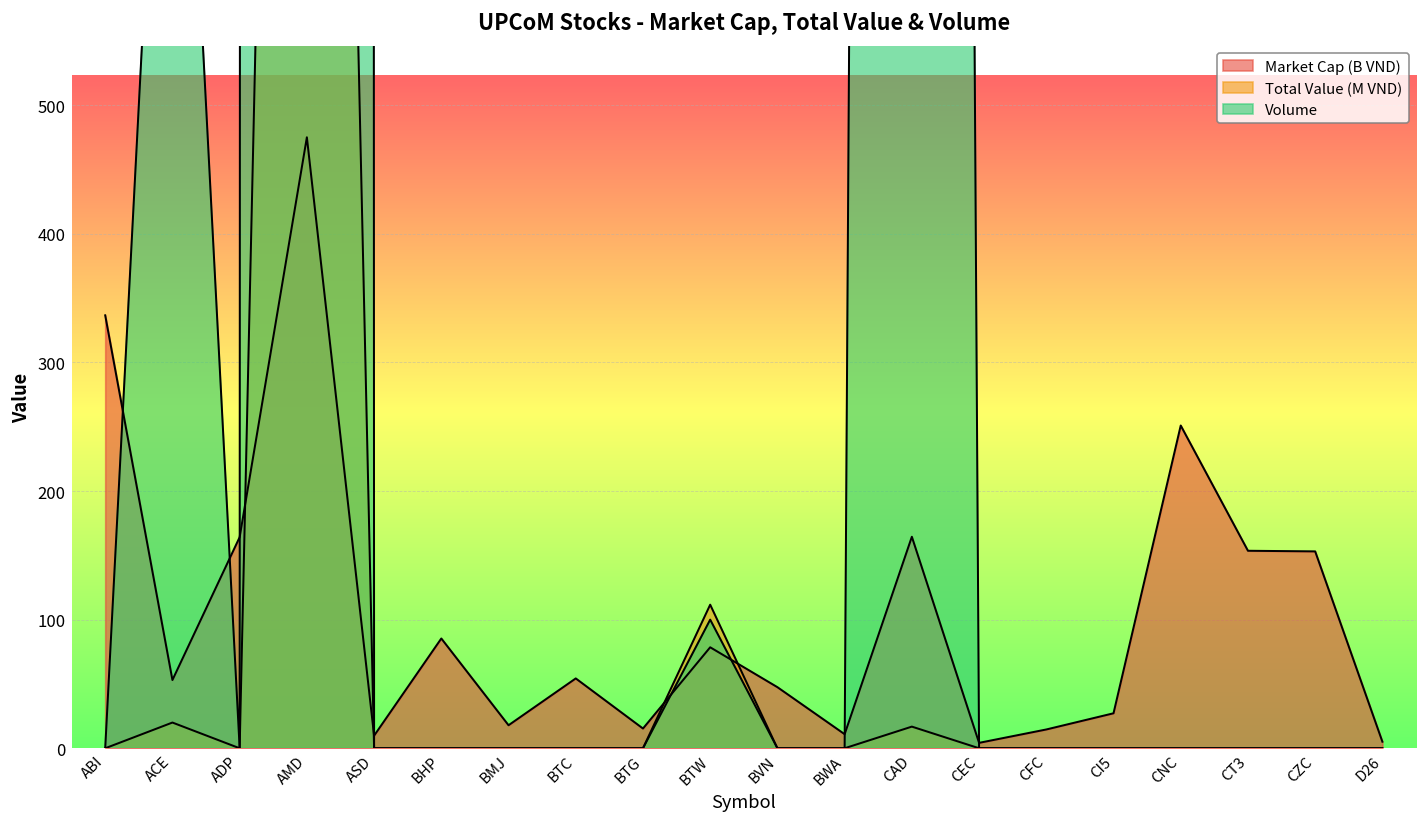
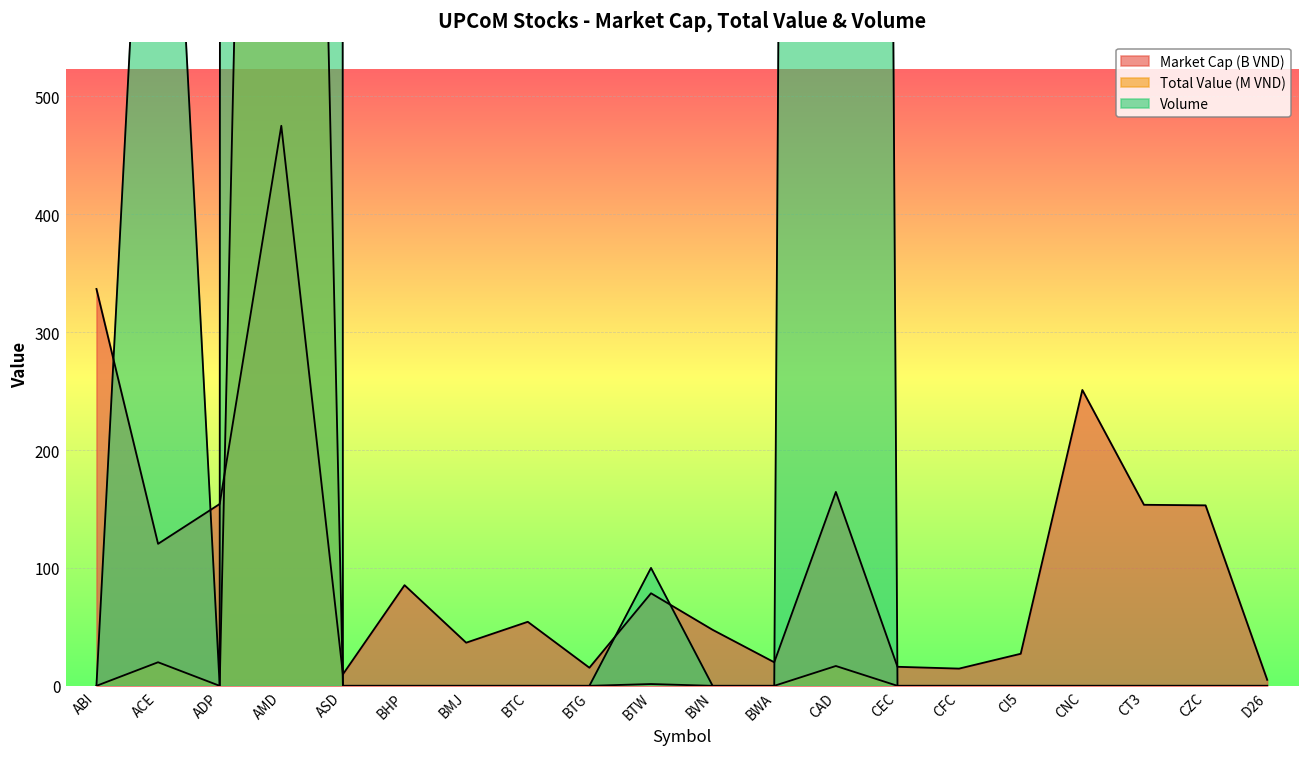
Market Cap (B VND), ACE: 53 -> 120
Market Cap (B VND), ADP: 164 -> 154
Market Cap (B VND), BMJ: 18 -> 37
Total Value (M VND), BTW: 112 -> 2
Market Cap (B VND), BWA: 11 -> 20
Market Cap (B VND), CEC: 4 -> 16
